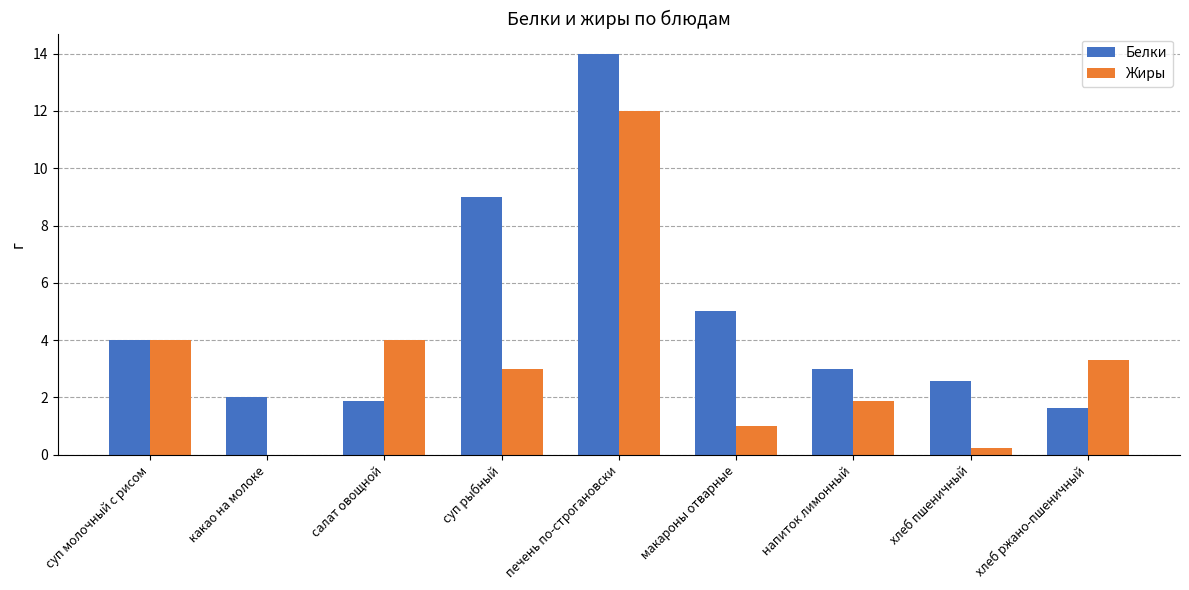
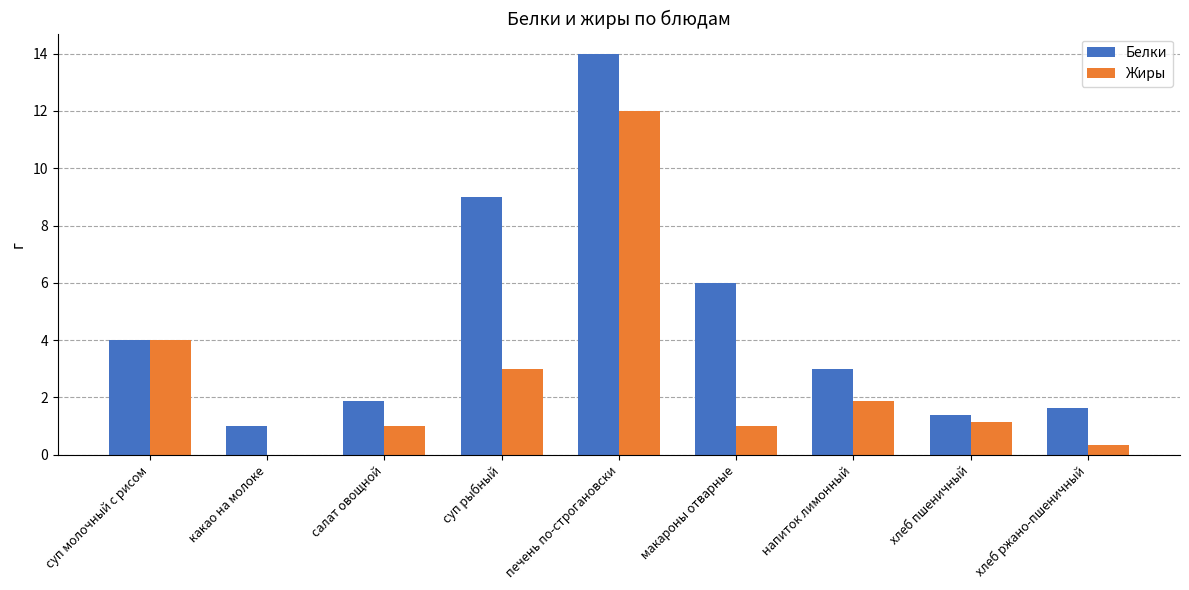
Белки, какао на молоке: 2 -> 1
Жиры, салат овощной: 4 -> 1
Белки, макароны отварные: 5 -> 6
Белки, хлеб пшеничный: 2.6 -> 1.4
Жиры, хлеб пшеничный: 0.2 -> 1.2
Жиры, хлеб ржано-пшеничный: 3.3 -> 0.3
